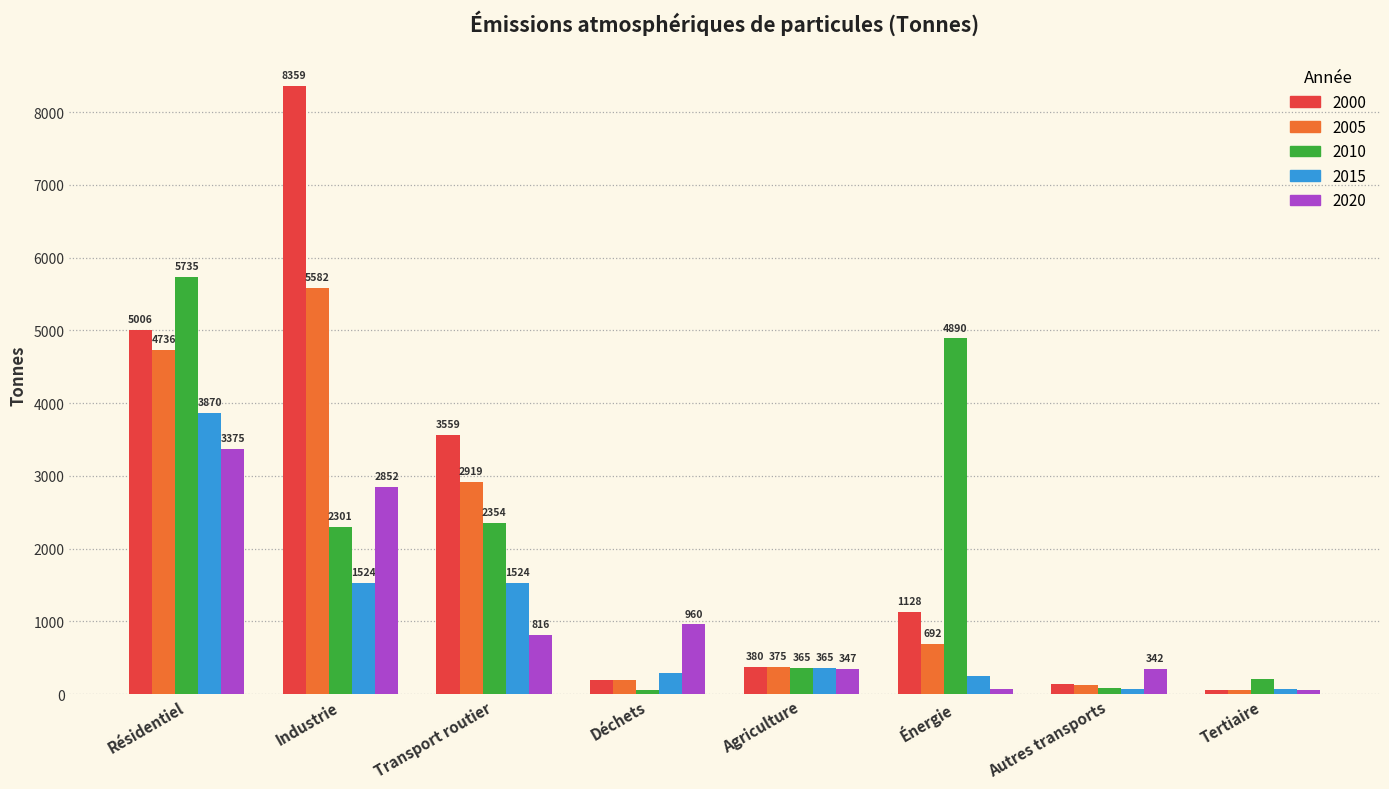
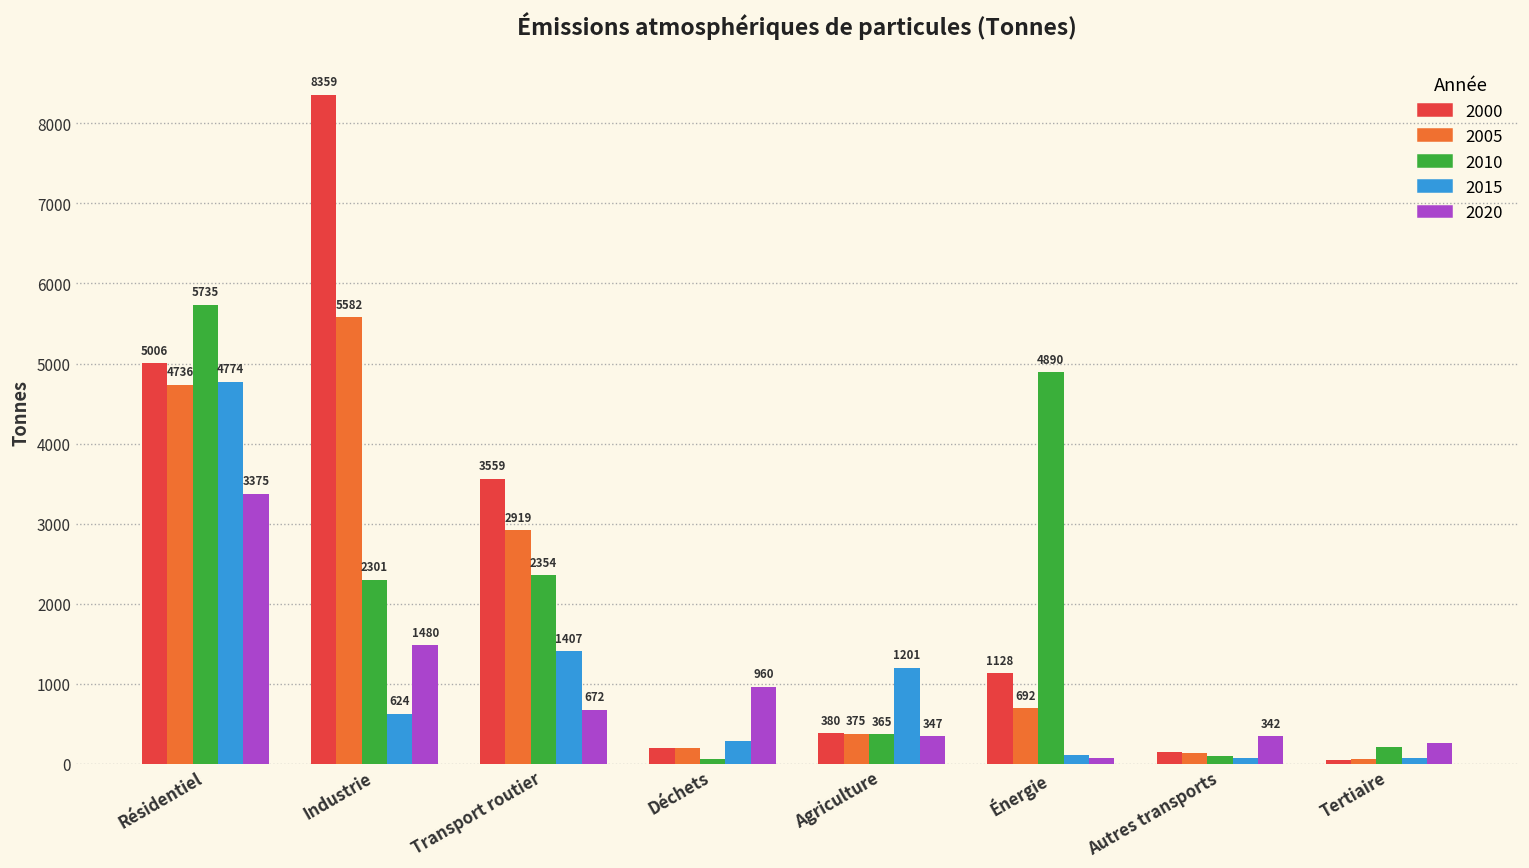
2015, Résidentiel: 3870 -> 4774
2015, Industrie: 1524 -> 624
2020, Industrie: 2852 -> 1480
2015, Transport routier: 1524 -> 1407
2020, Transport routier: 816 -> 672
2015, Agriculture: 365 -> 1201
2015, Énergie: 200 -> 100
2020, Tertiaire: 100 -> 300
